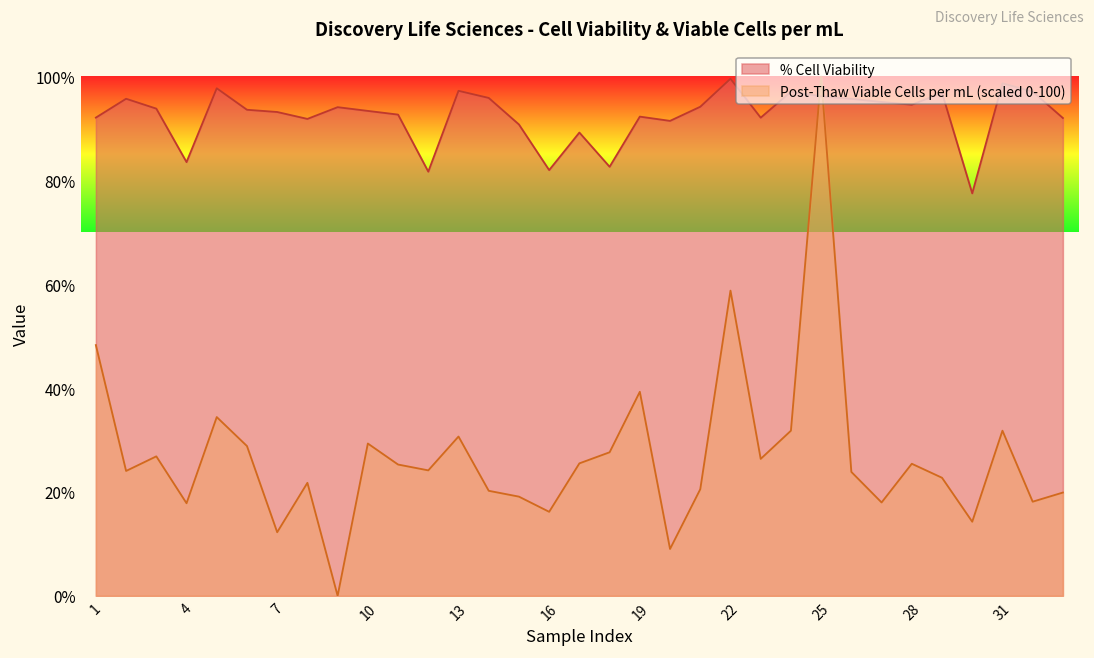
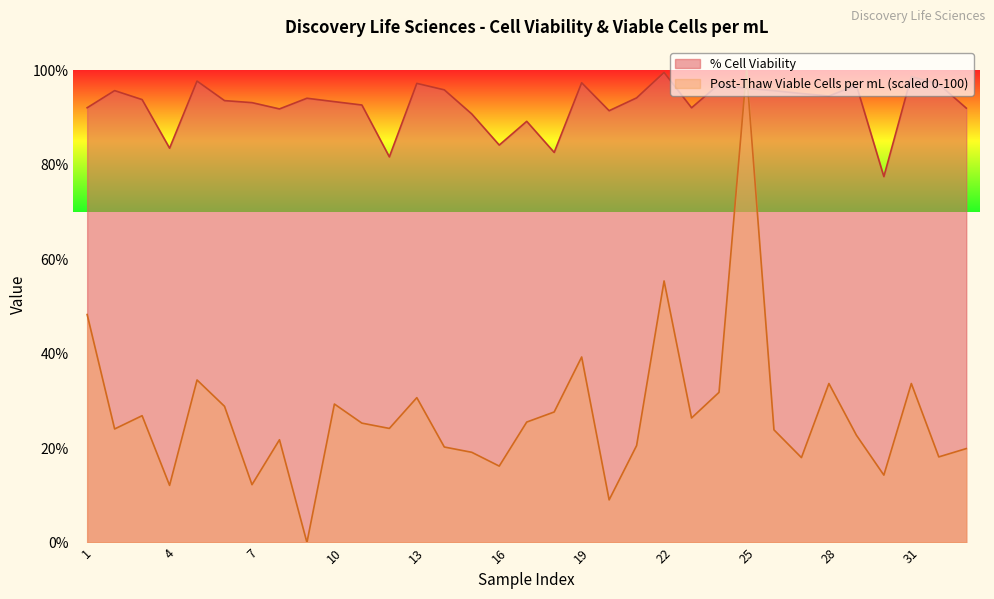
Post-Thaw Viable Cells per mL (scaled 0-100), 4: 18% -> 12%
% Cell Viability, 16: 82% -> 84%
% Cell Viability, 19: 92% -> 97%
Post-Thaw Viable Cells per mL (scaled 0-100), 22: 59% -> 55%
Post-Thaw Viable Cells per mL (scaled 0-100), 28: 25% -> 34%
Post-Thaw Viable Cells per mL (scaled 0-100), 31: 32% -> 34%
